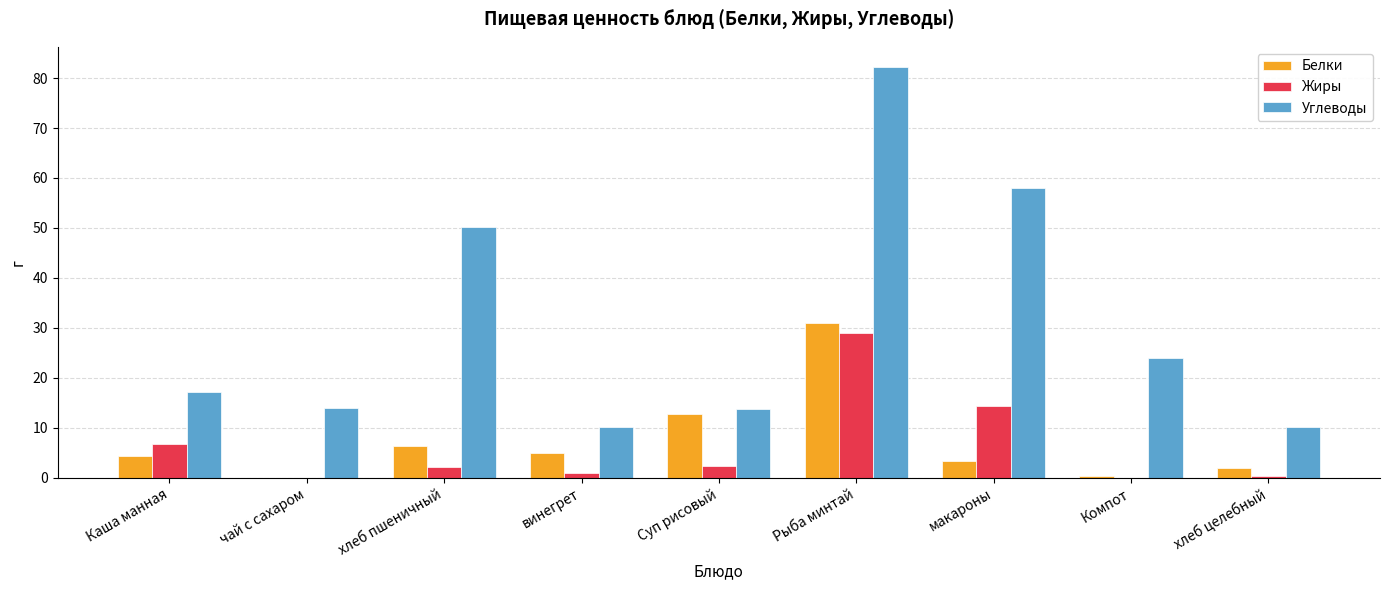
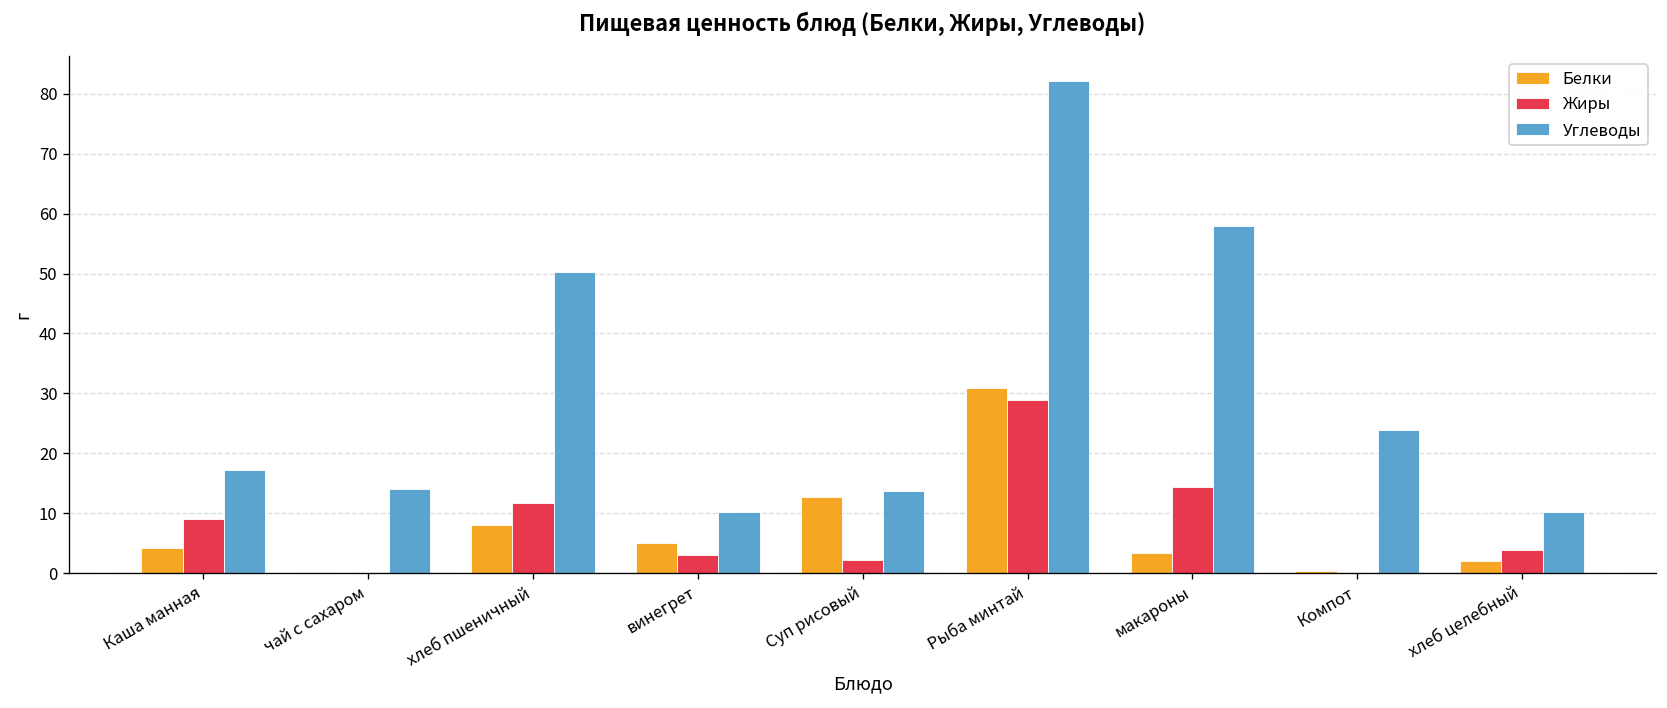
Жиры, Каша манная: 7 -> 9
Белки, хлеб пшеничный: 6 -> 8
Жиры, хлеб пшеничный: 2 -> 12
Жиры, винегрет: 1 -> 3
Жиры, хлеб целебный: 0 -> 4
